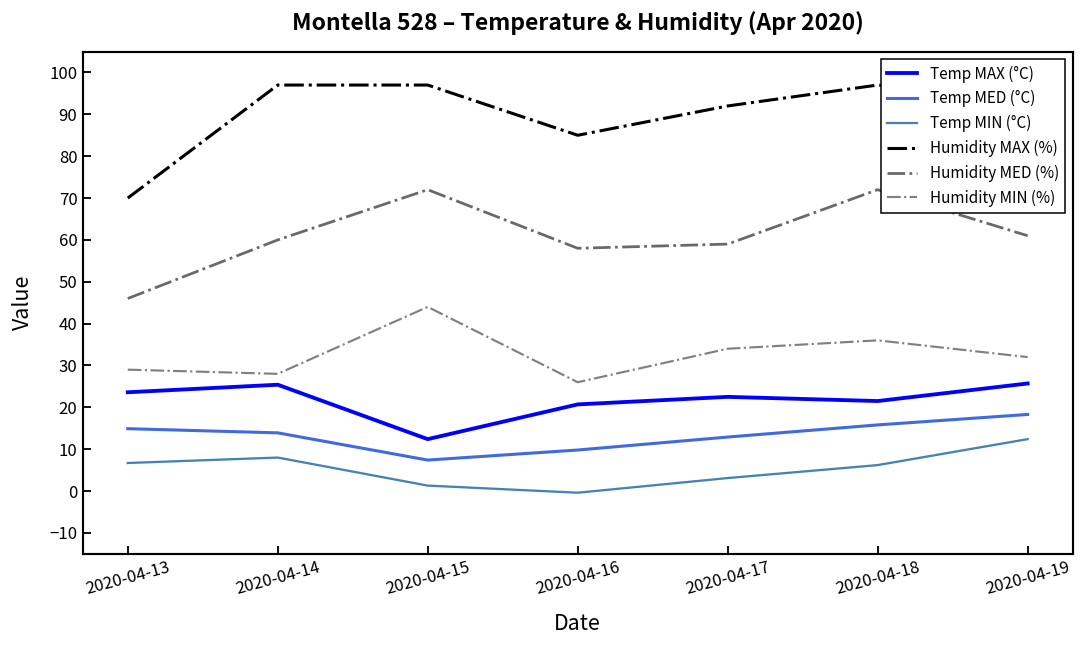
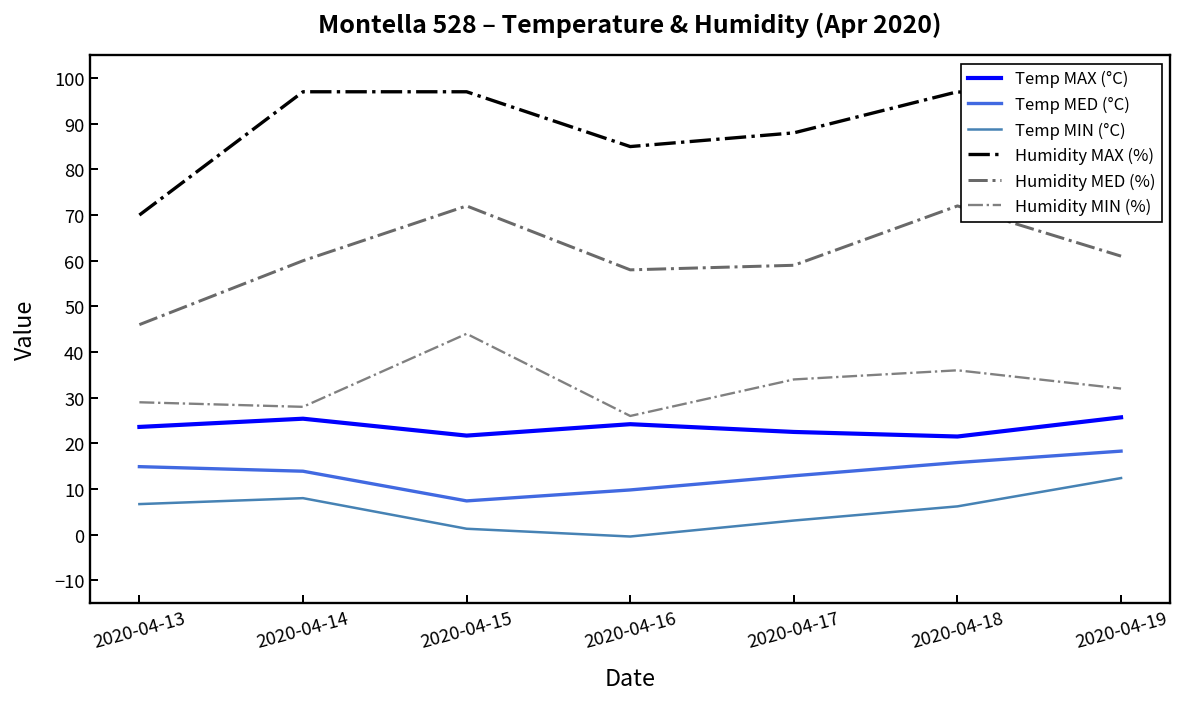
Temp MAX (°C), 2020-04-15: 12 -> 22
Temp MAX (°C), 2020-04-16: 21 -> 24
Humidity MAX (%), 2020-04-17: 92 -> 88
